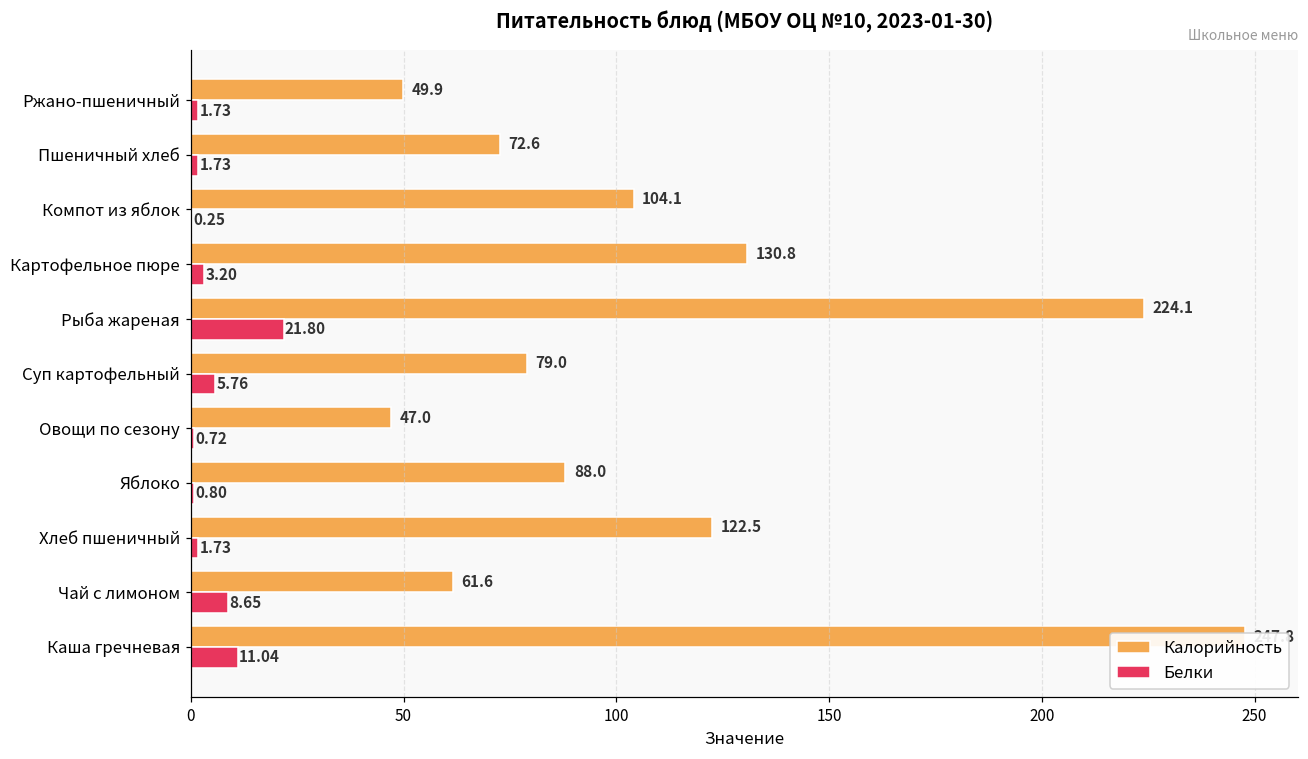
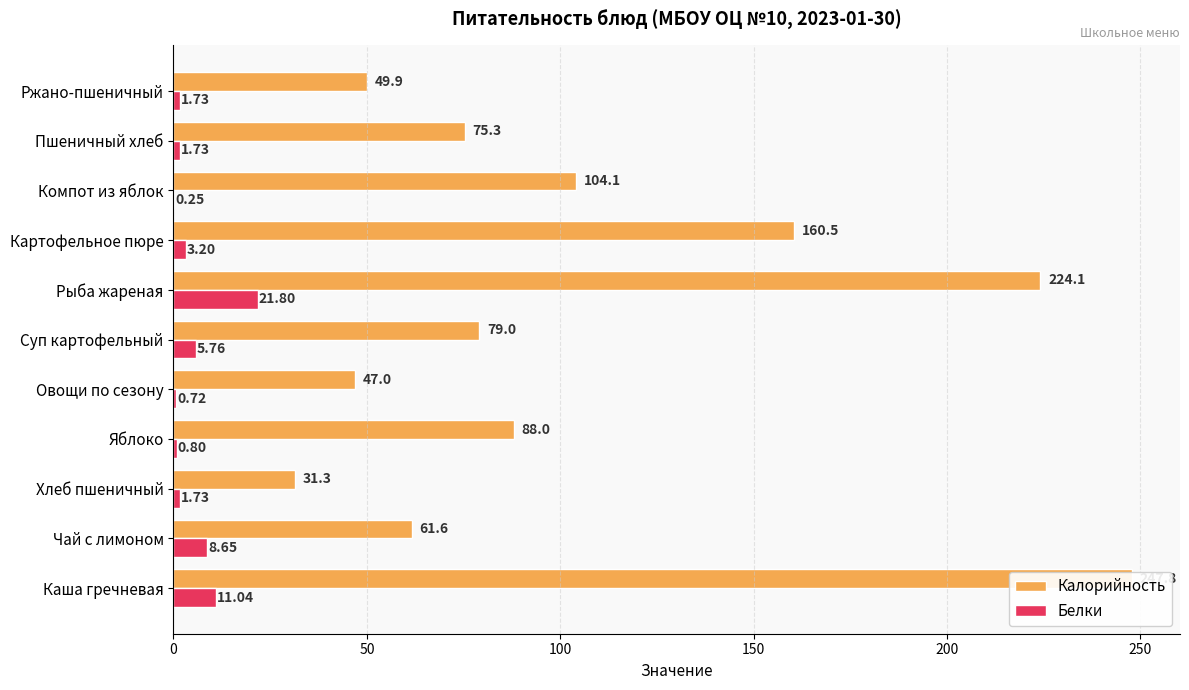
Калорийность, Пшеничный хлеб: 72.6 -> 75.3
Калорийность, Картофельное пюре: 130.8 -> 160.5
Калорийность, Хлеб пшеничный: 122.5 -> 31.3
